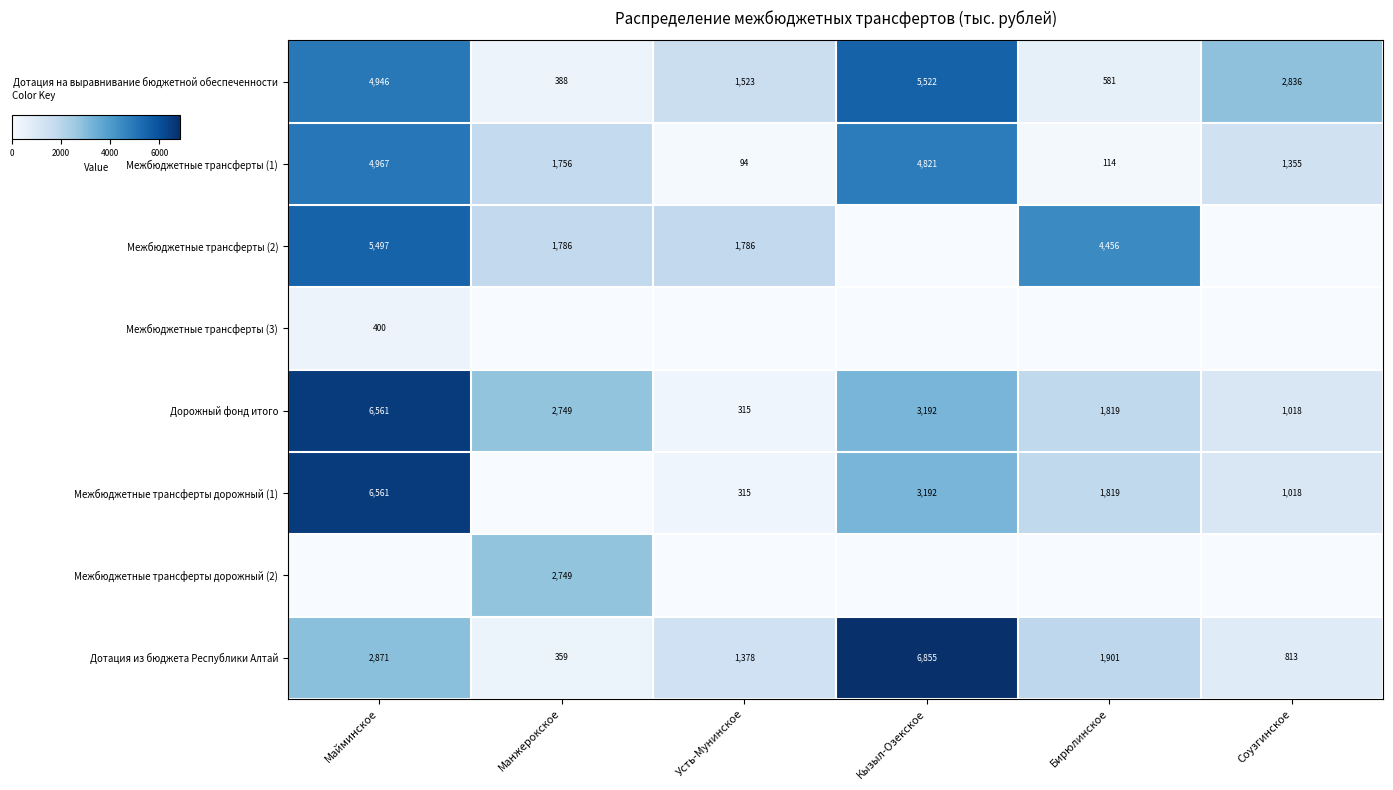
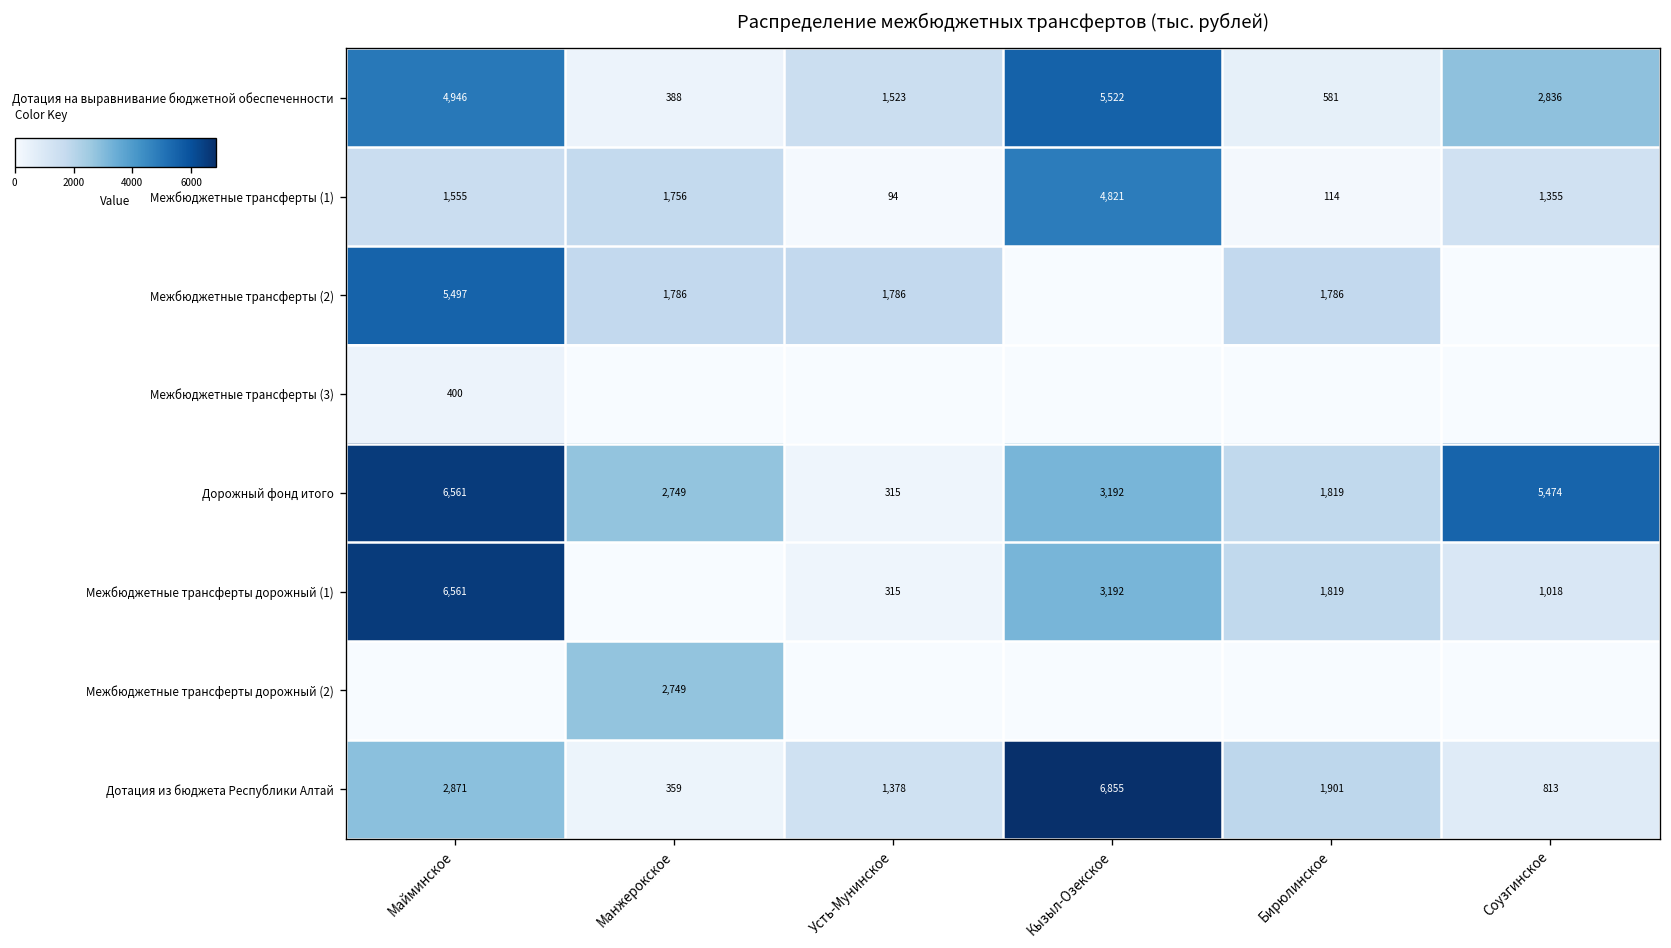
Межбюджетные трансферты (1), Майминское: 4,967 -> 1,555
Межбюджетные трансферты (2), Бирюлинское: 4,456 -> 1,786
Дорожный фонд итого, Соузгинское: 1,018 -> 5,474
